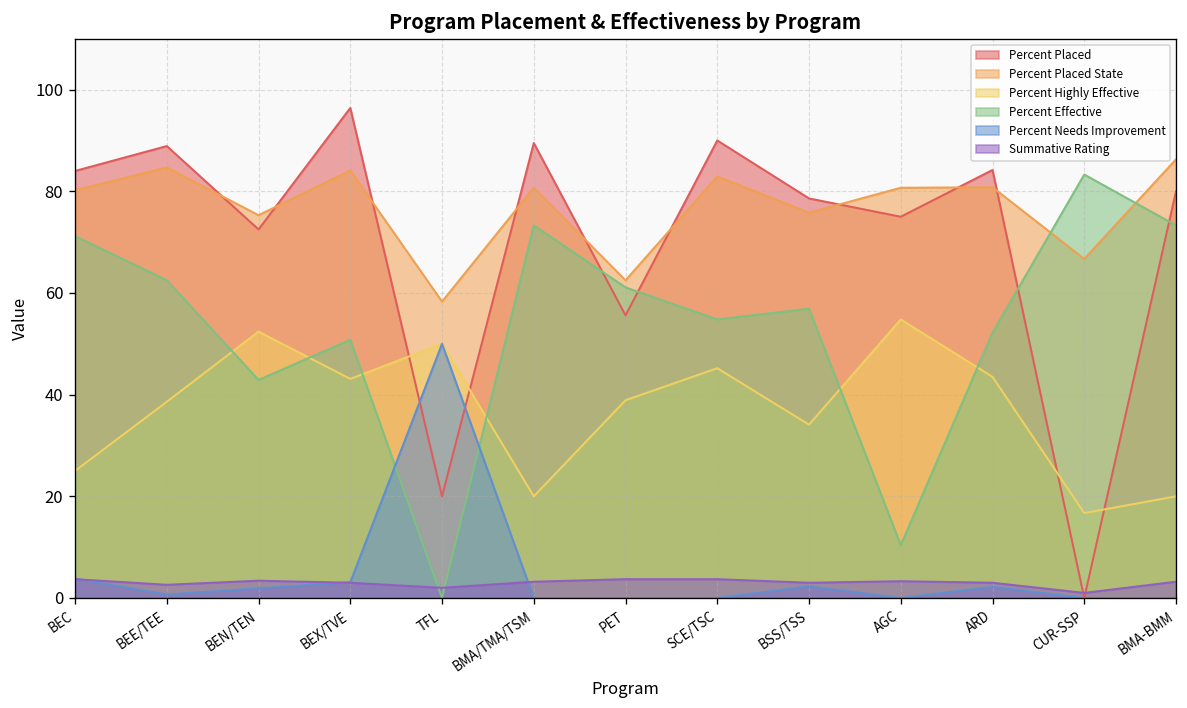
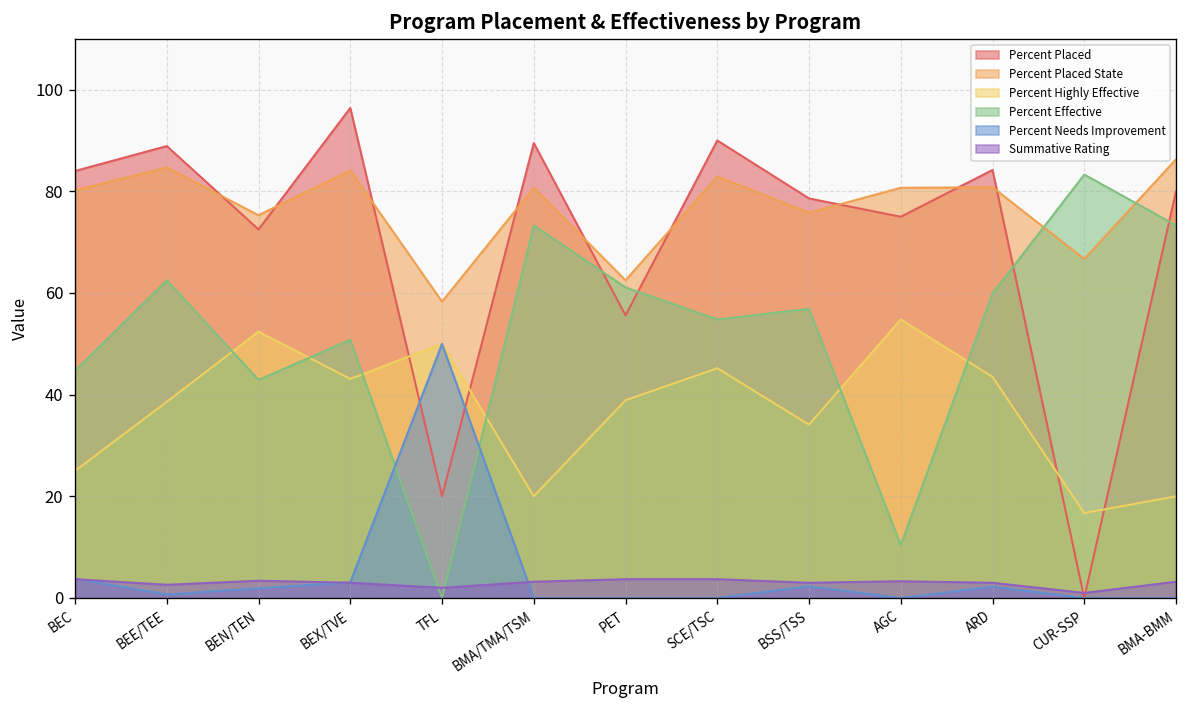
Percent Effective, BEC: 71 -> 45
Percent Effective, ARD: 52 -> 60
